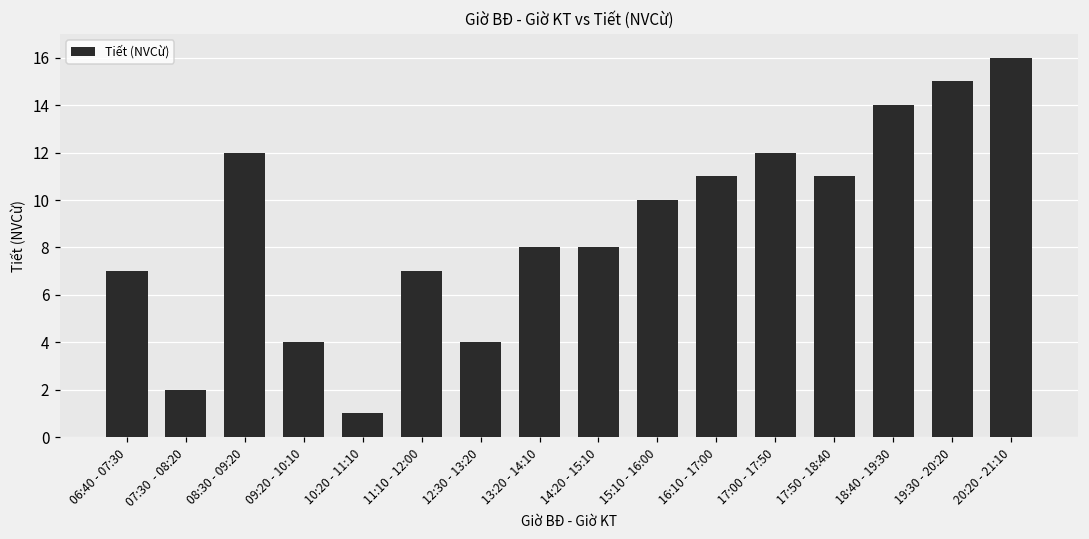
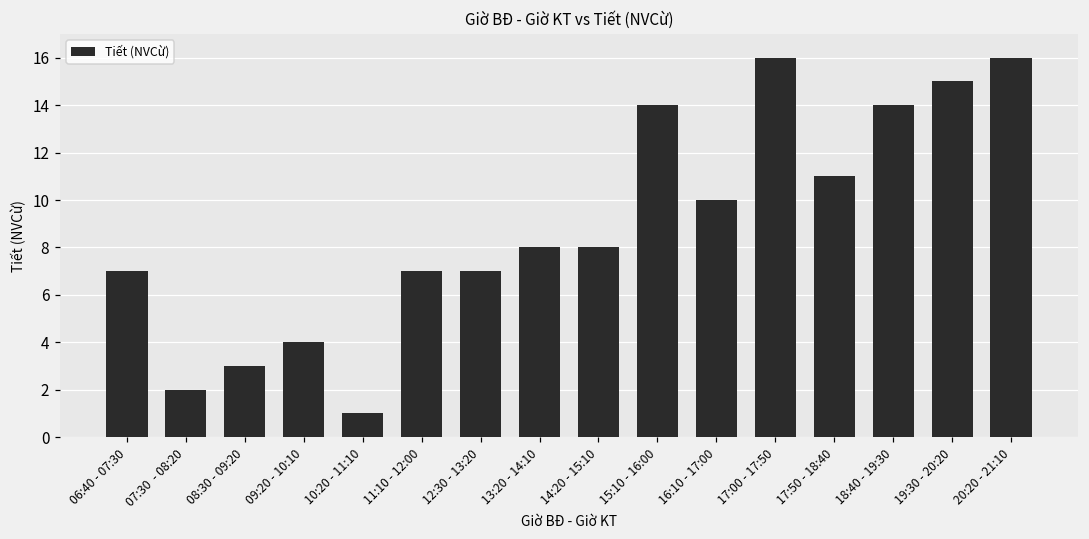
08:30 - 09:20: 12 -> 3
12:30 - 13:20: 4 -> 7
15:10 - 16:00: 10 -> 14
16:10 - 17:00: 11 -> 10
17:00 - 17:50: 12 -> 16
